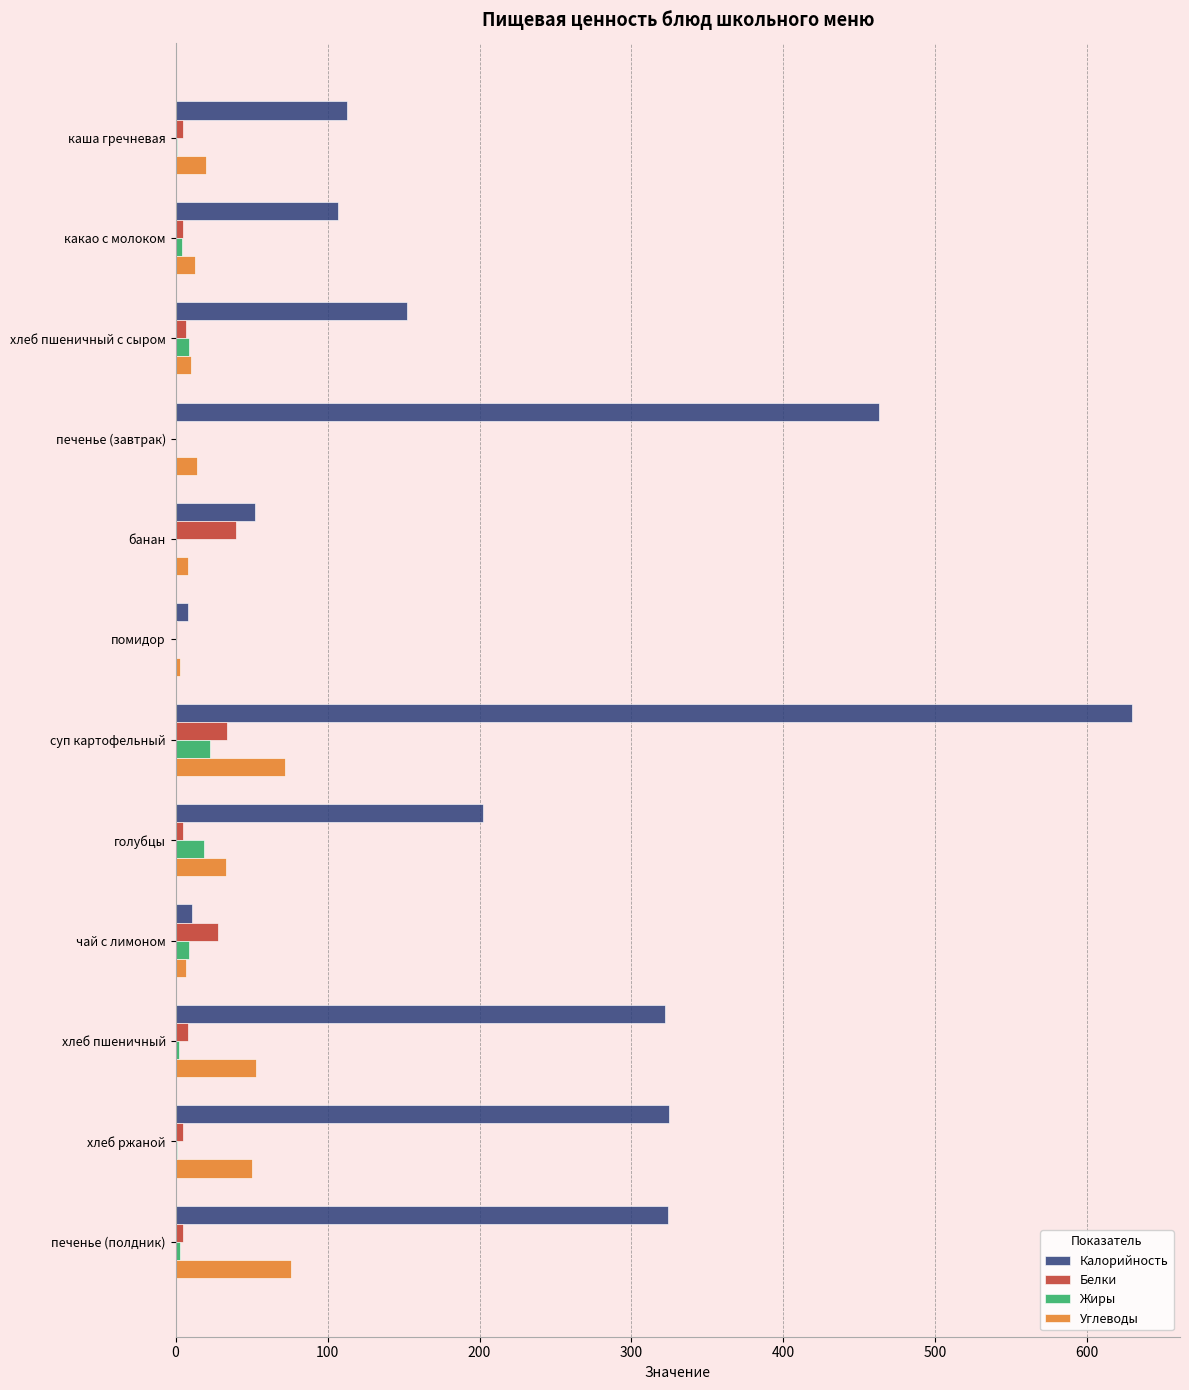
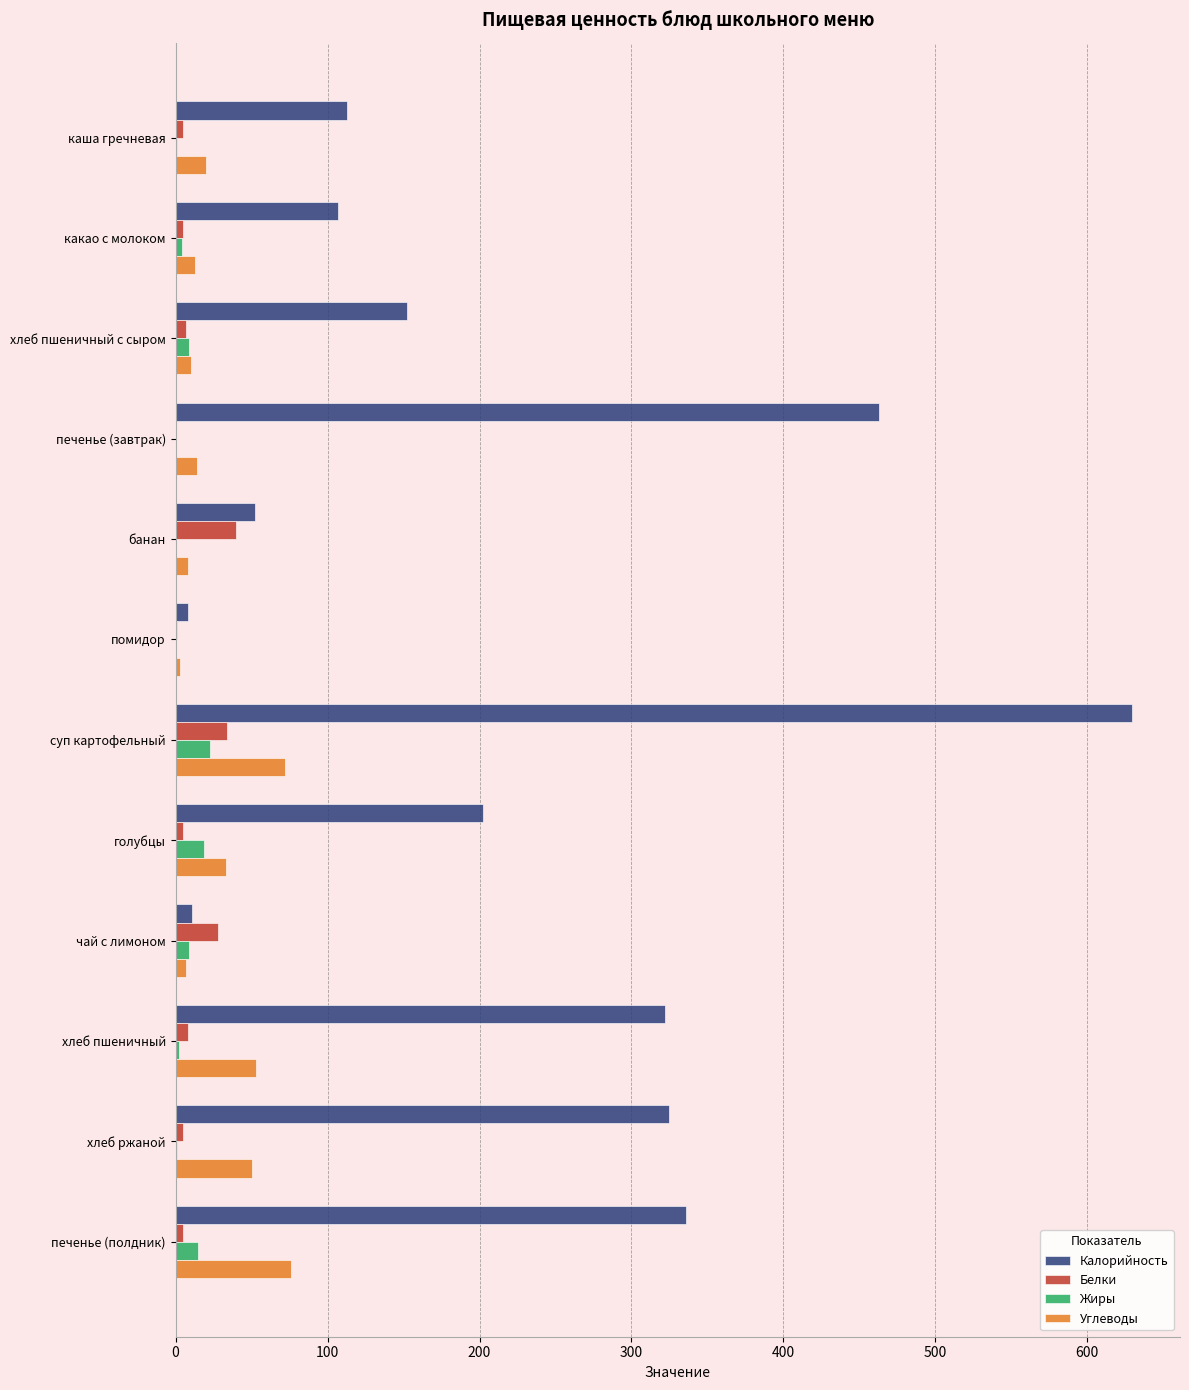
Калорийность, печенье (полдник): 324 -> 336
Жиры, печенье (полдник): 3 -> 15
